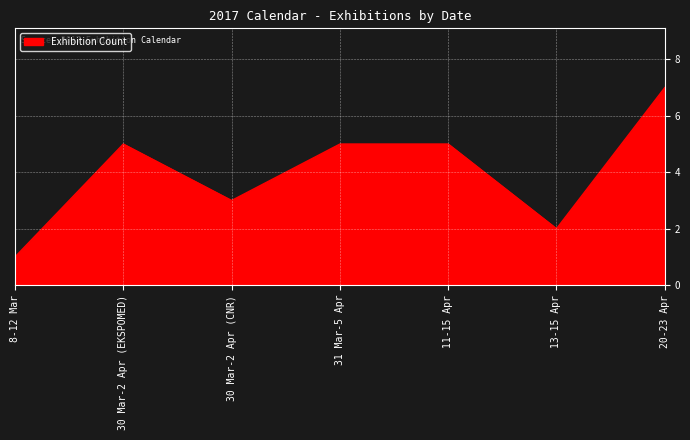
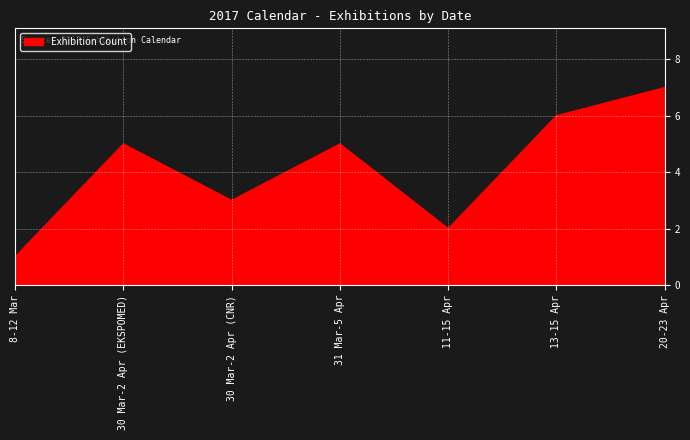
11-15 Apr: 5 -> 2
13-15 Apr: 2 -> 6
